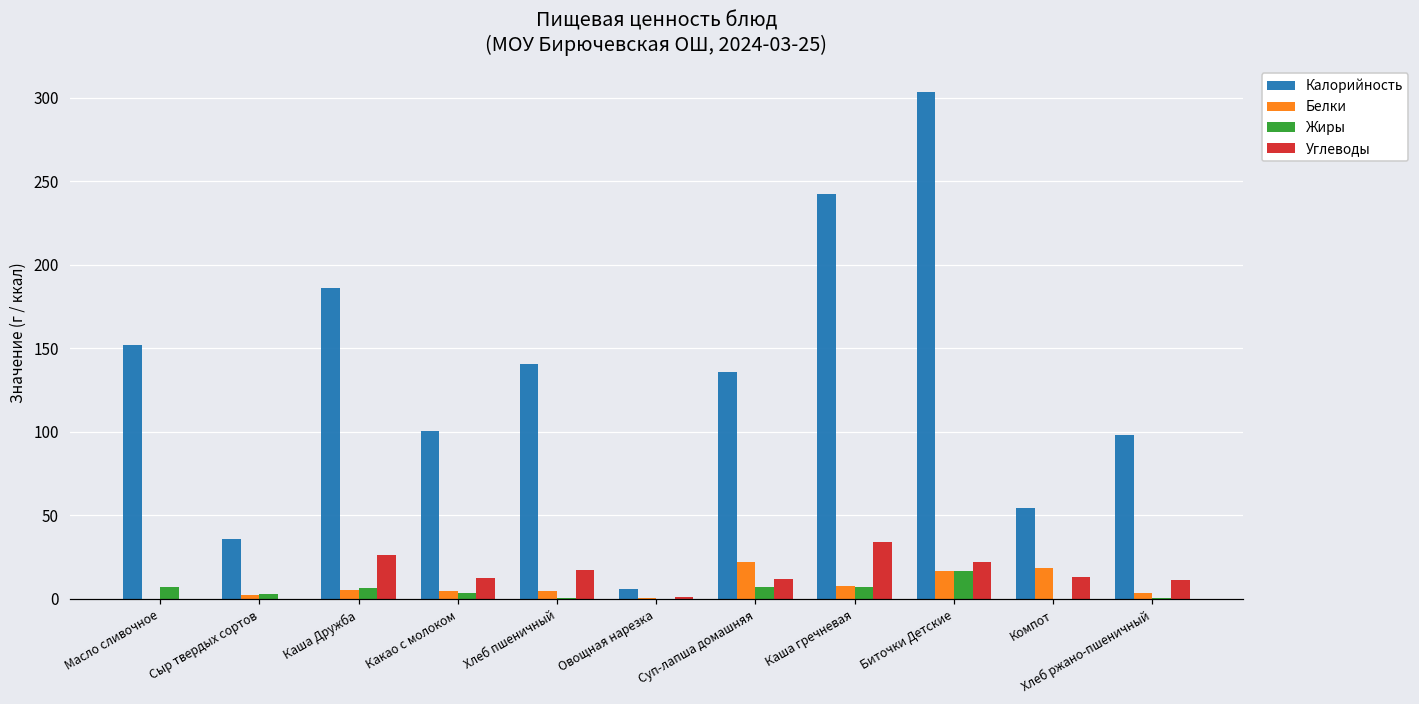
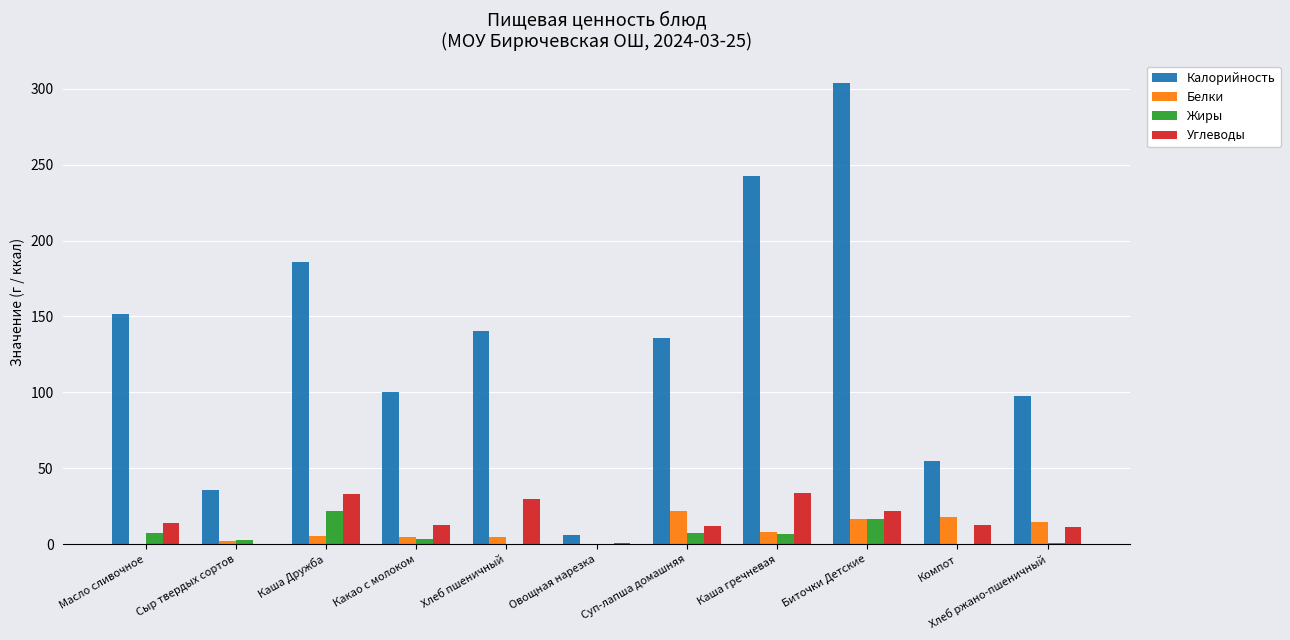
Углеводы, Масло сливочное: 0 -> 14
Жиры, Каша Дружба: 7 -> 22
Углеводы, Каша Дружба: 26 -> 33
Углеводы, Хлеб пшеничный: 17 -> 30
Белки, Хлеб ржано-пшеничный: 3 -> 15
